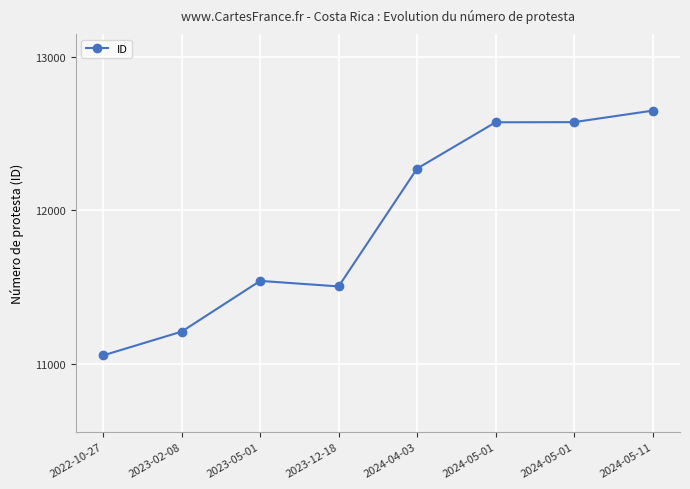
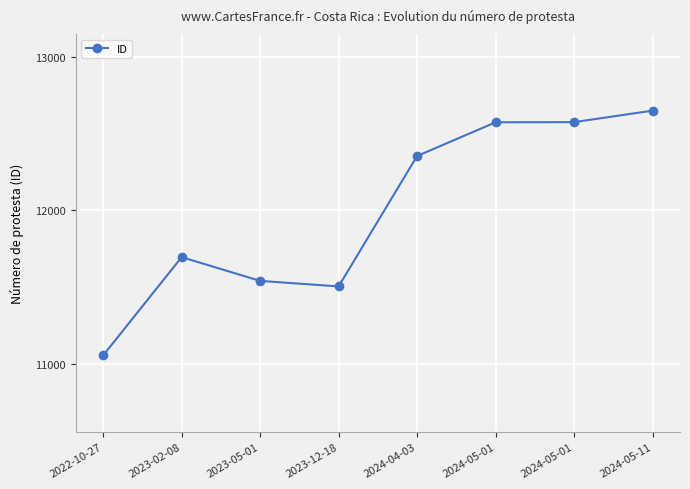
2023-02-08: 11210 -> 11700
2024-04-03: 12270 -> 12360
